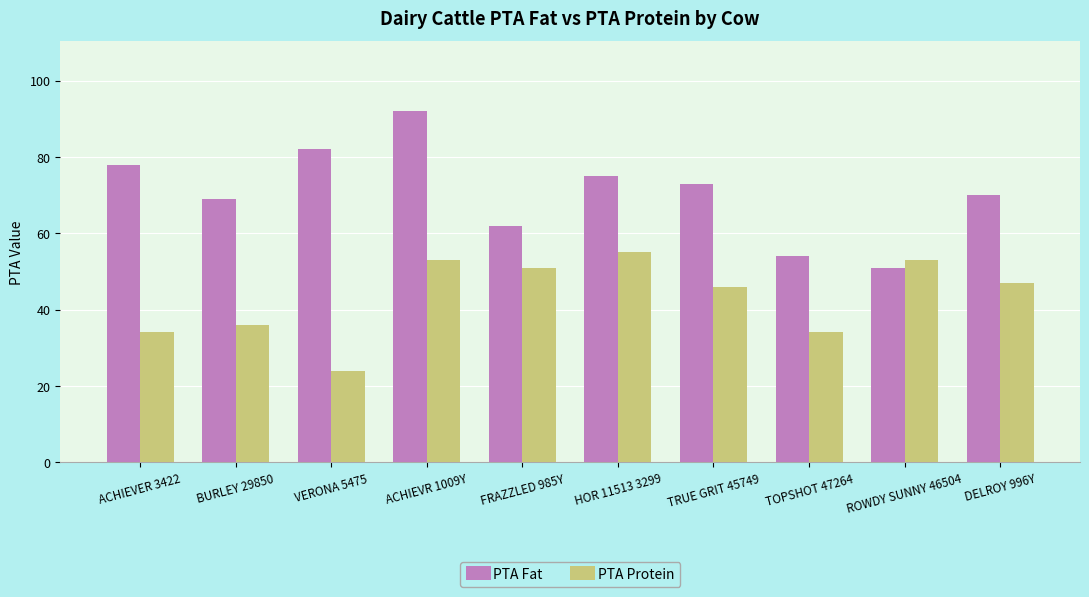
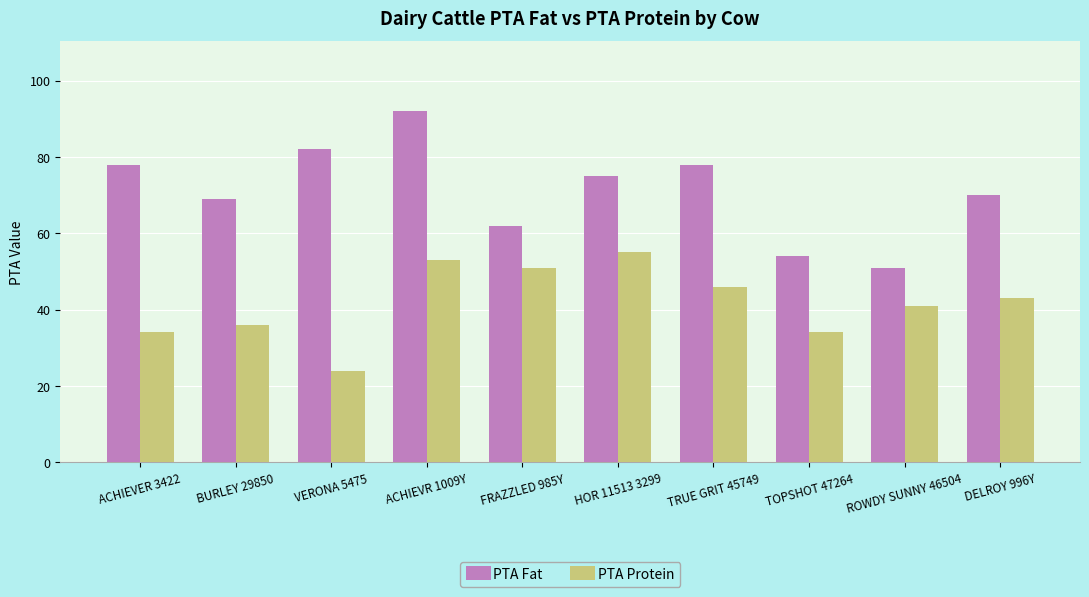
PTA Fat, TRUE GRIT 45749: 73 -> 78
PTA Protein, ROWDY SUNNY 46504: 53 -> 41
PTA Protein, DELROY 996Y: 47 -> 43
